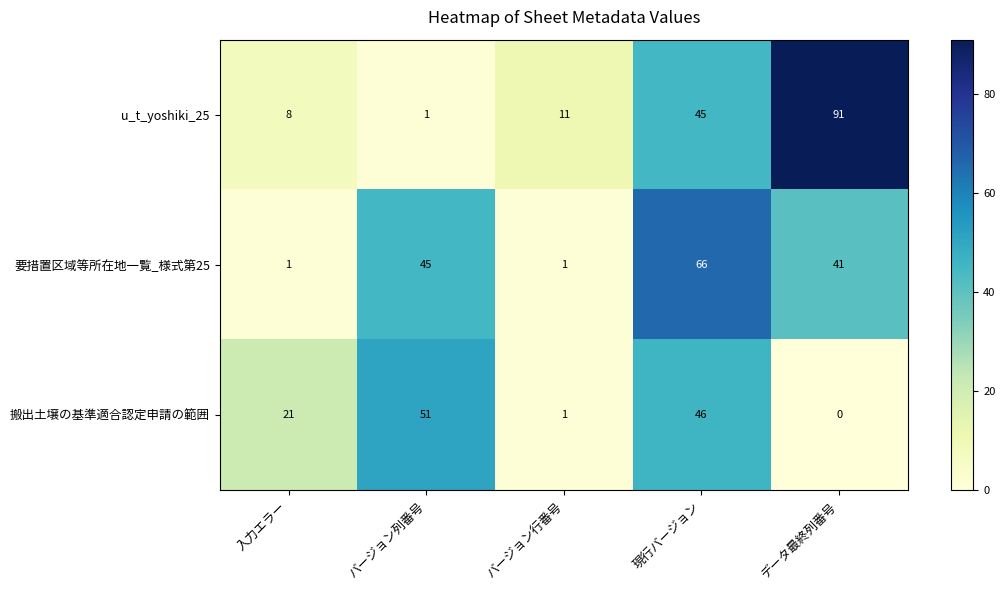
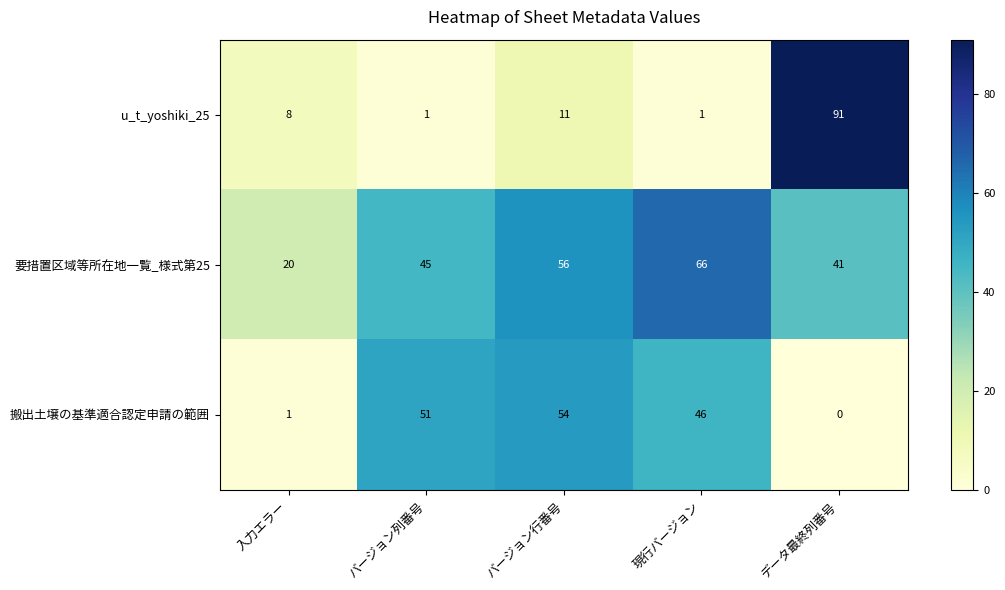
u_t_yoshiki_25, 現行バージョン: 45 -> 1
要措置区域等所在地一覧_様式第25, 入力エラー: 1 -> 20
要措置区域等所在地一覧_様式第25, バージョン行番号: 1 -> 56
搬出土壌の基準適合認定申請の範囲, 入力エラー: 21 -> 1
搬出土壌の基準適合認定申請の範囲, バージョン行番号: 1 -> 54
